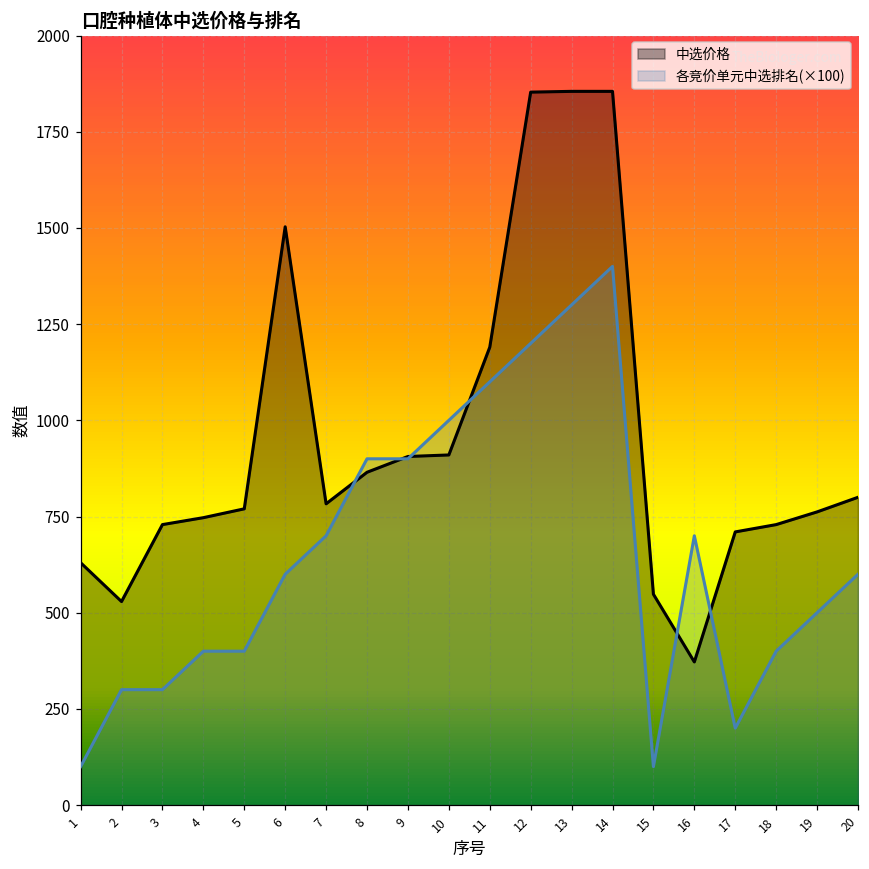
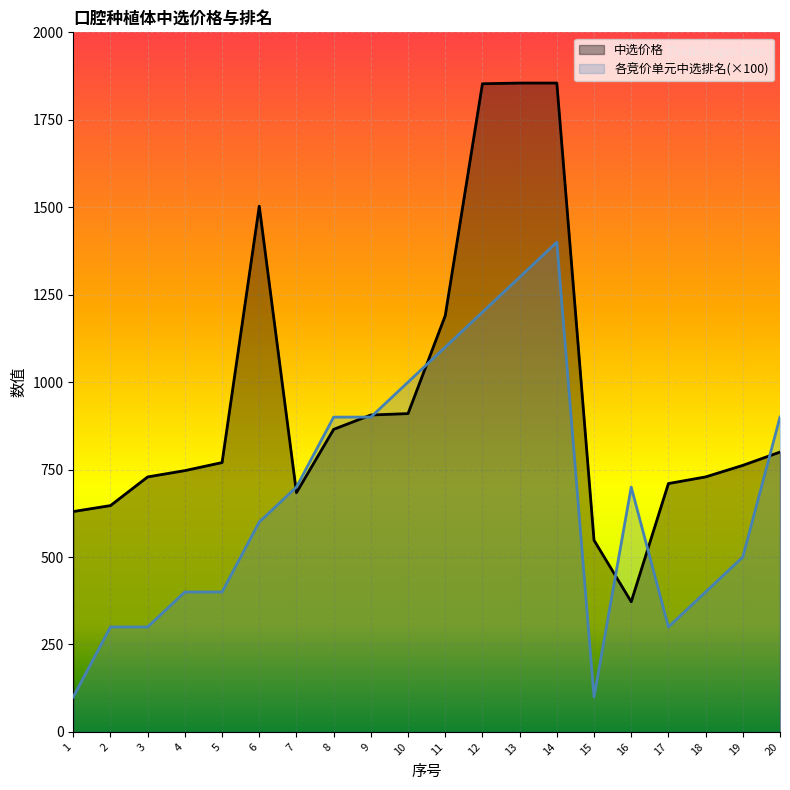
中选价格, 2: 530 -> 650
中选价格, 7: 780 -> 680
各竞价单元中选排名(×100), 17: 200 -> 300
各竞价单元中选排名(×100), 20: 600 -> 900
